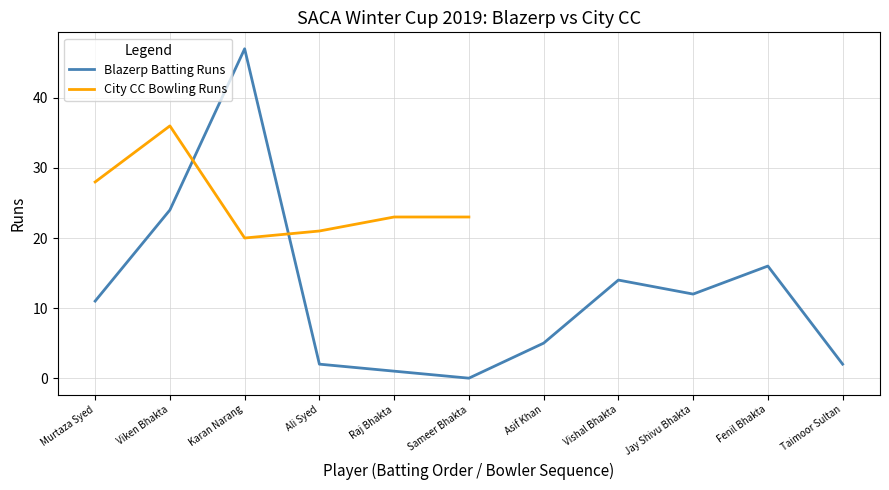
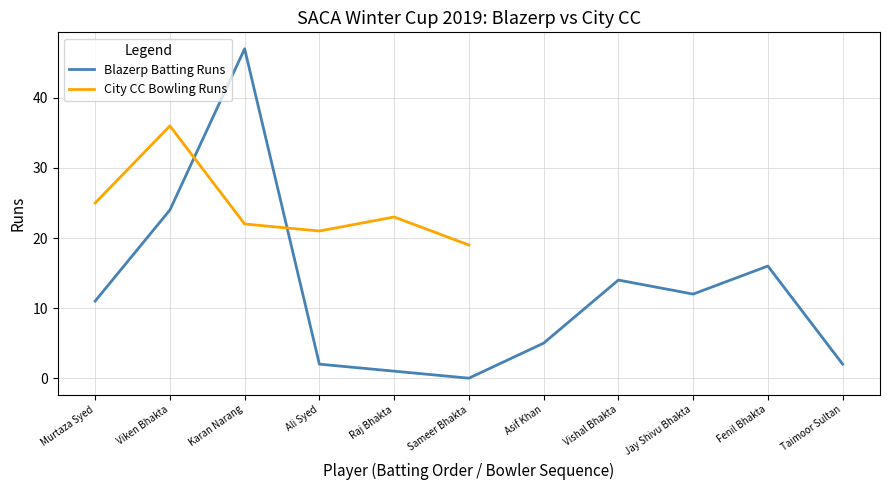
City CC Bowling Runs, Murtaza Syed: 28 -> 25
City CC Bowling Runs, Karan Narang: 20 -> 22
City CC Bowling Runs, Sameer Bhakta: 23 -> 19
